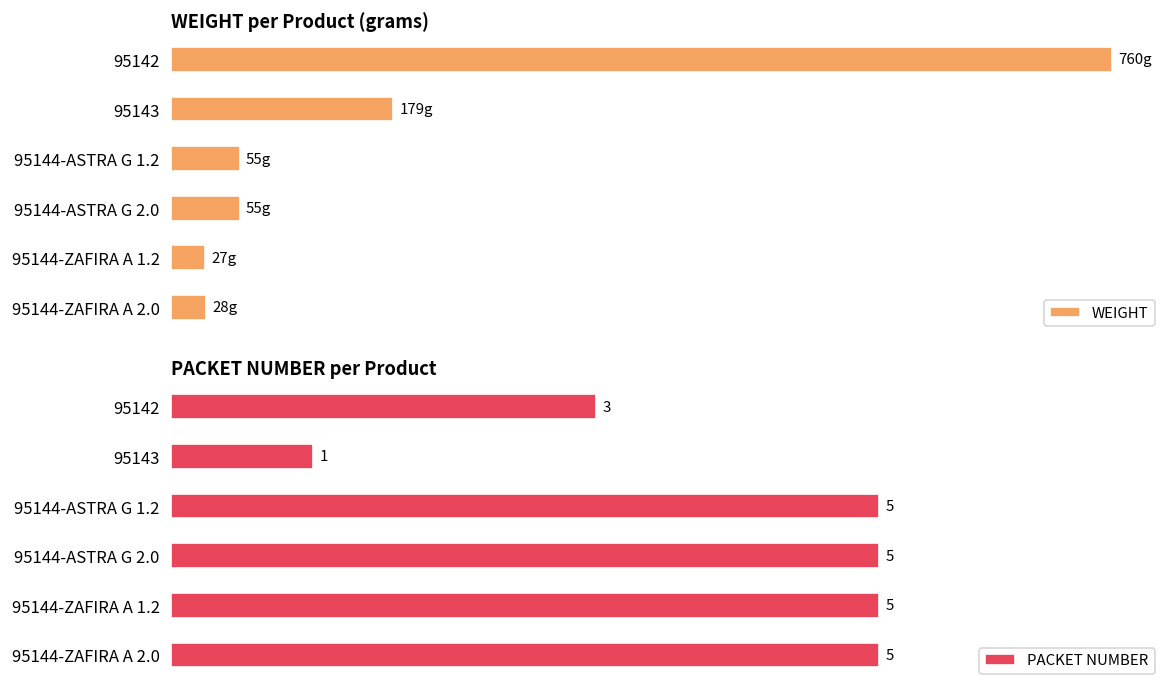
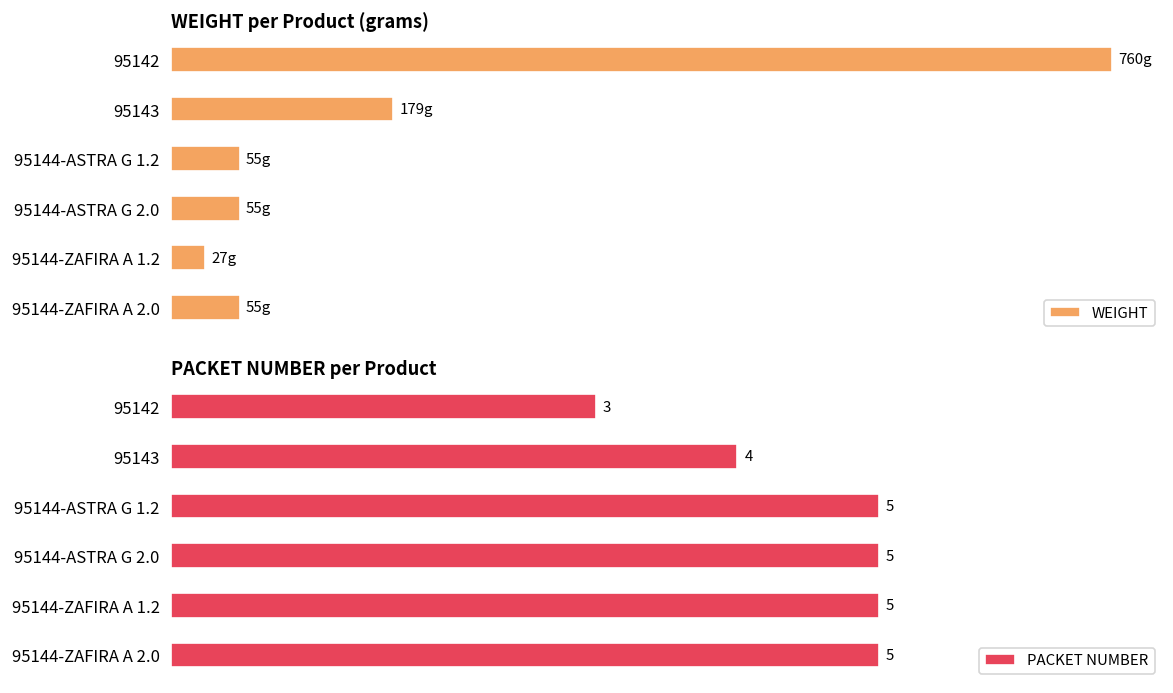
WEIGHT per Product (grams), 95144-ZAFIRA A 2.0: 28g -> 55g
PACKET NUMBER per Product, 95143: 1 -> 4
